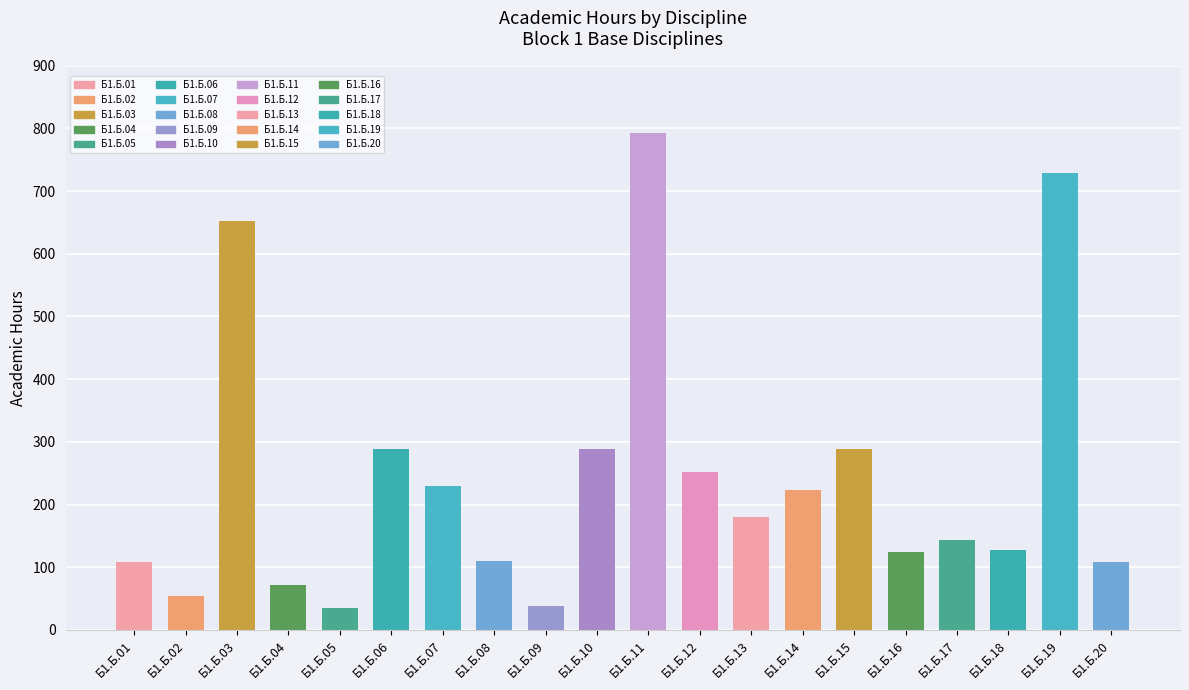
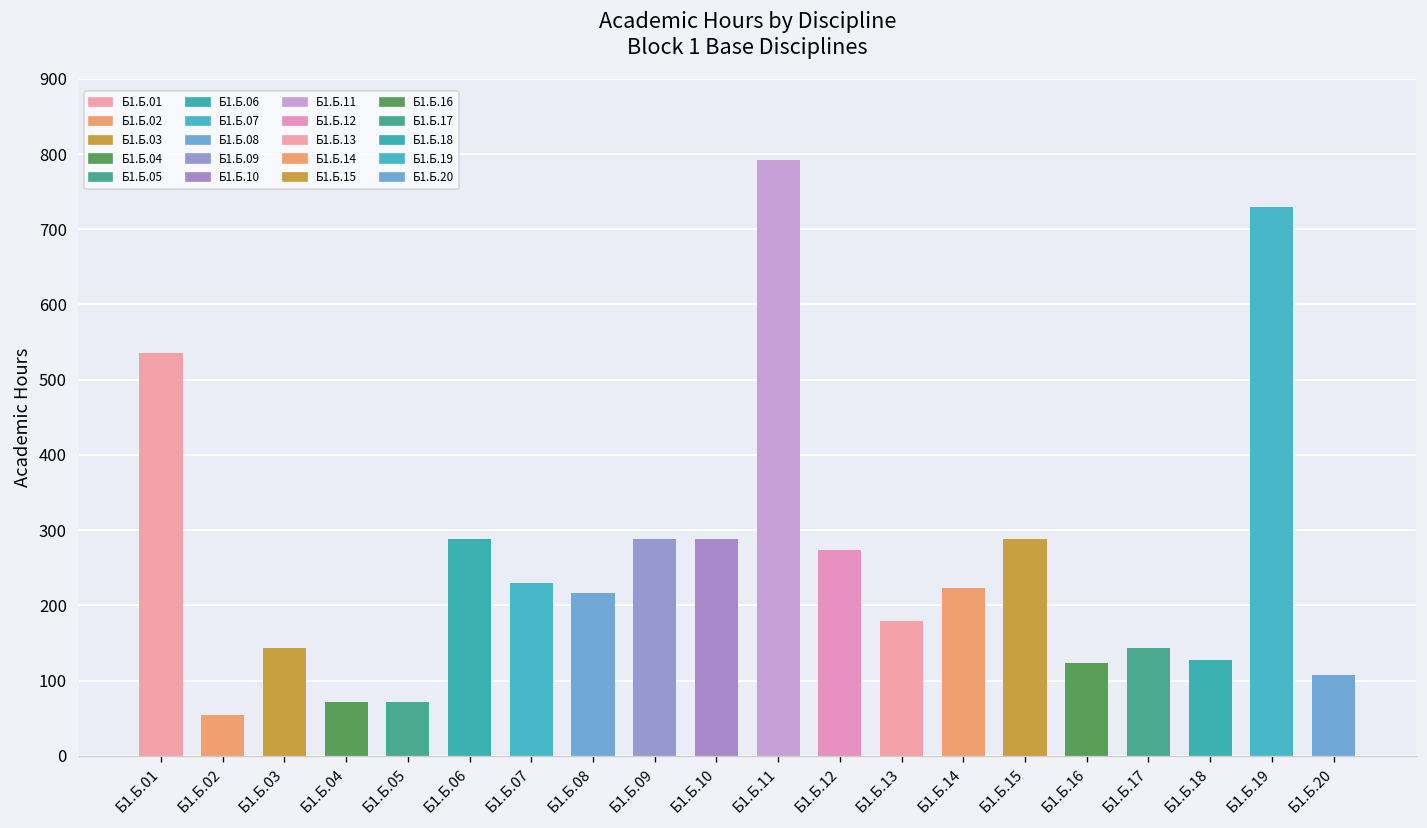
Б1.Б.01: 110 -> 540
Б1.Б.03: 650 -> 140
Б1.Б.05: 40 -> 70
Б1.Б.08: 110 -> 220
Б1.Б.09: 40 -> 290
Б1.Б.12: 250 -> 270
